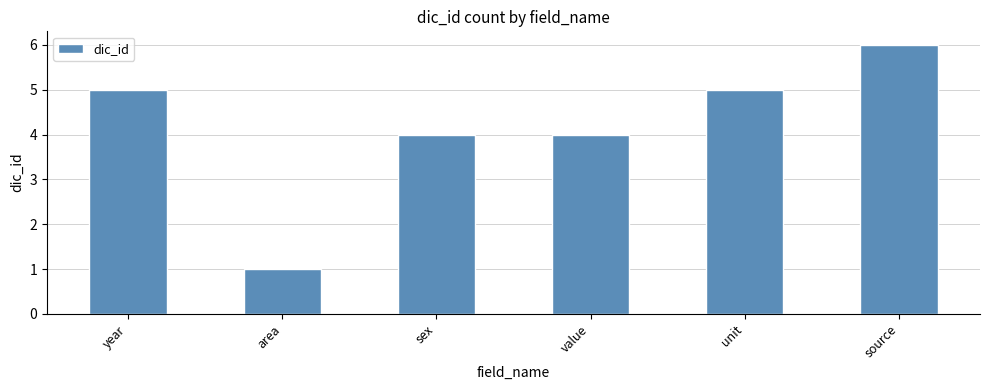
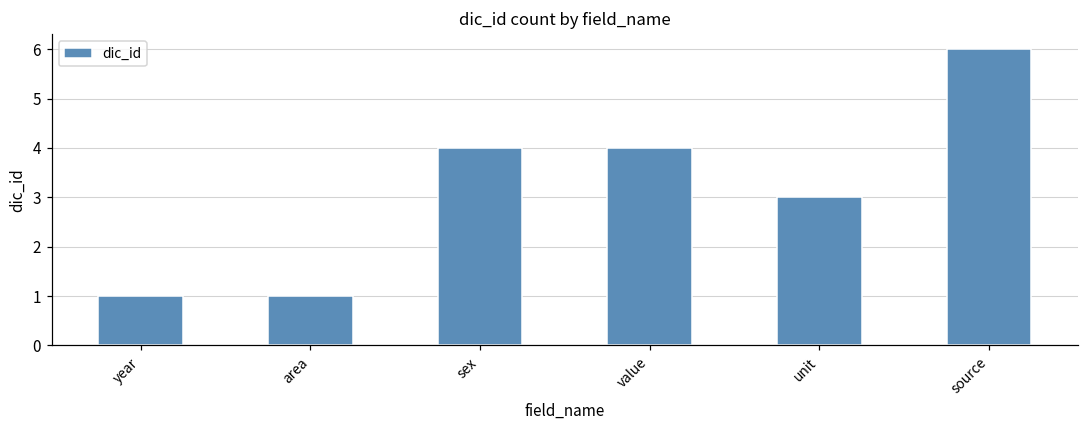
year: 5 -> 1
unit: 5 -> 3
